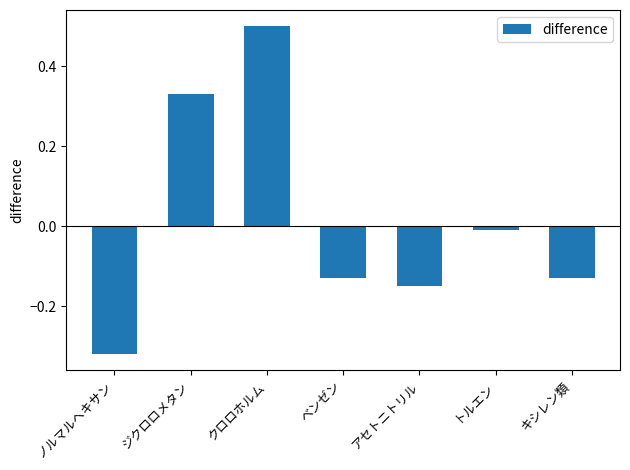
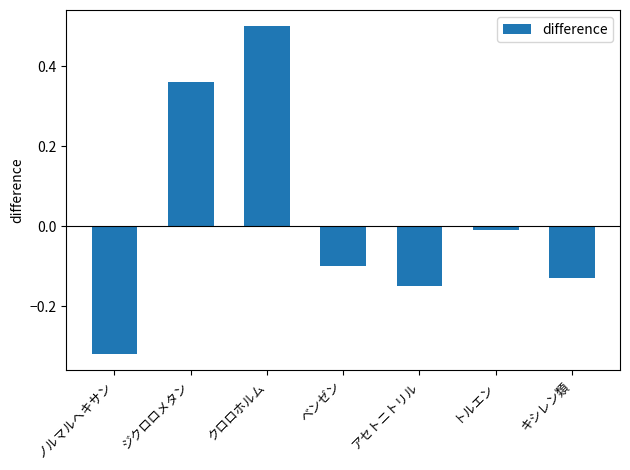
ジクロロメタン: 0.33 -> 0.36
ベンゼン: -0.13 -> -0.10
